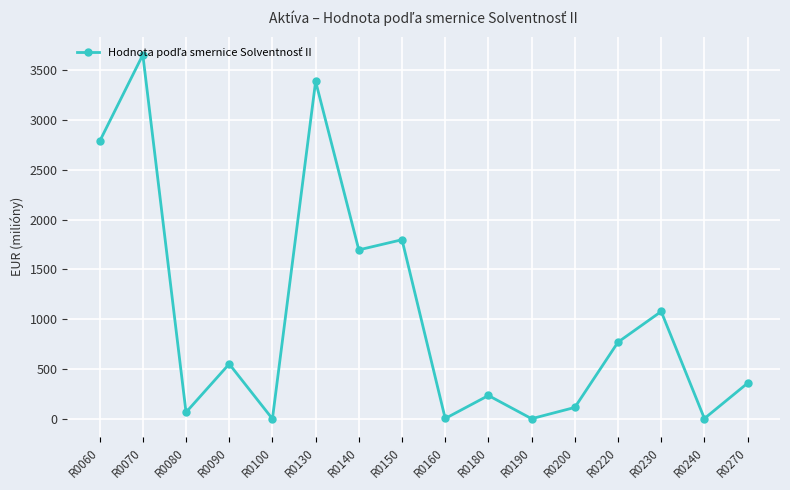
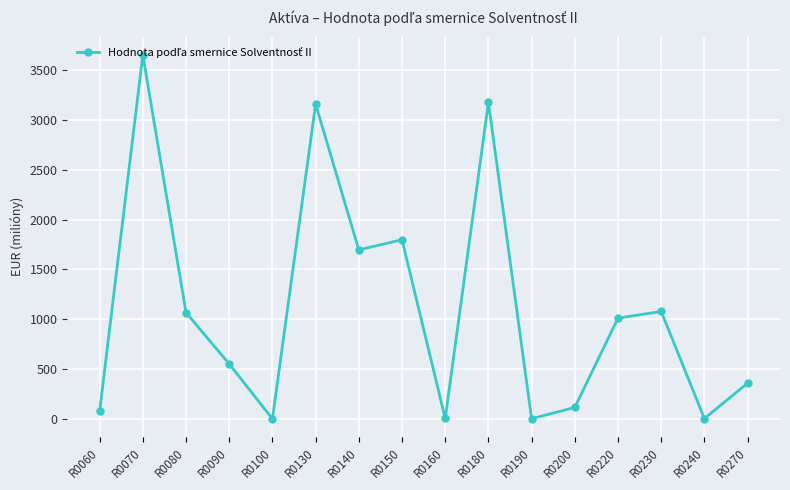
R0060: 2800 -> 100
R0080: 100 -> 1100
R0130: 3400 -> 3200
R0180: 200 -> 3200
R0220: 800 -> 1000
